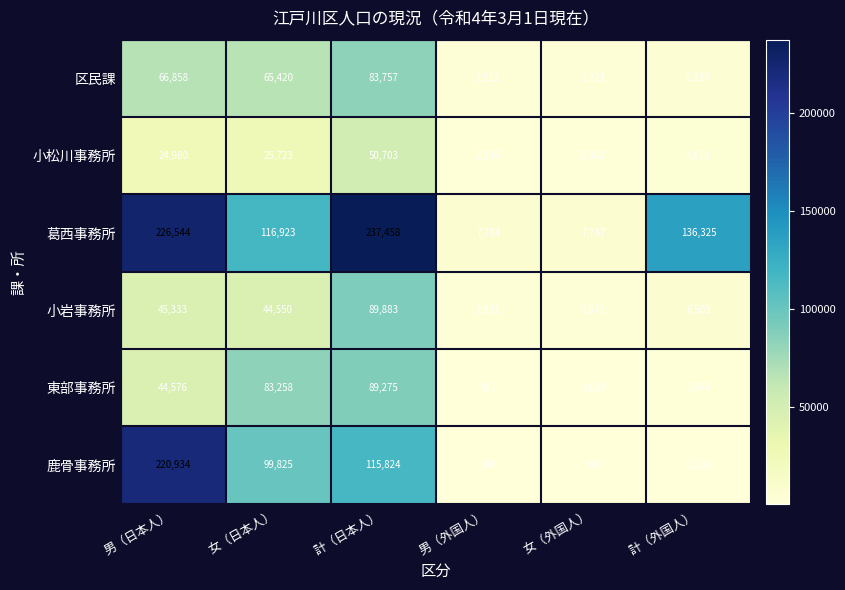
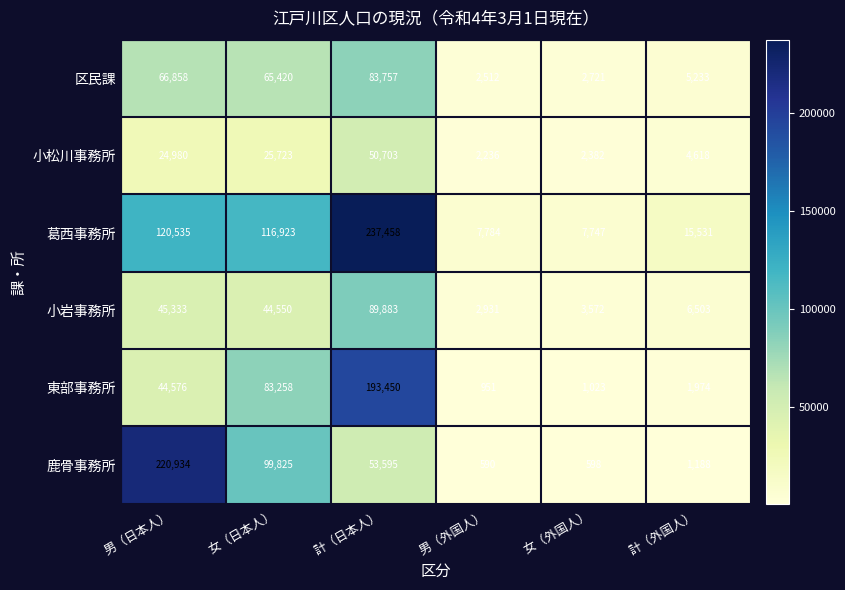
葛西事務所, 男（日本人）: 226,544 -> 120,535
葛西事務所, 計（外国人）: 136,325 -> 15,531
東部事務所, 計（日本人）: 89,275 -> 193,450
鹿骨事務所, 計（日本人）: 115,824 -> 53,595
